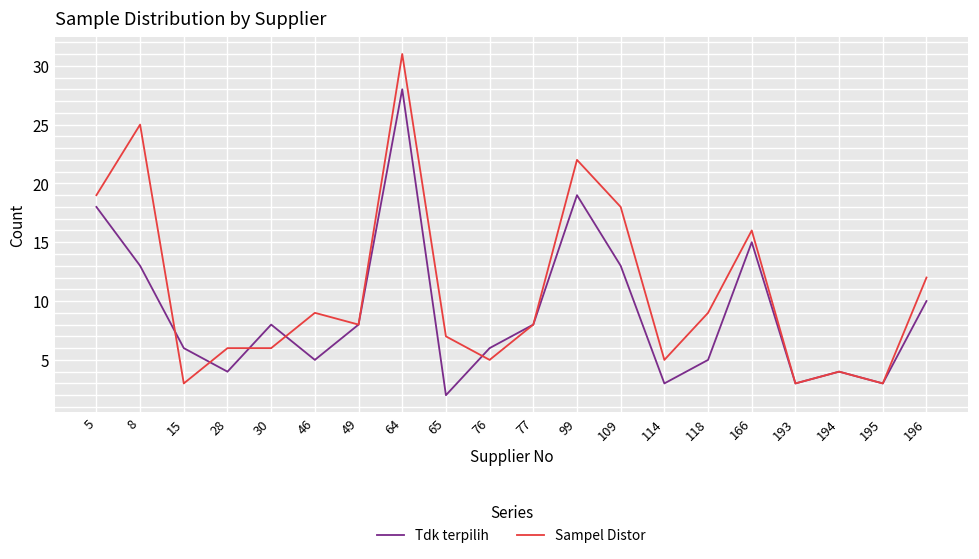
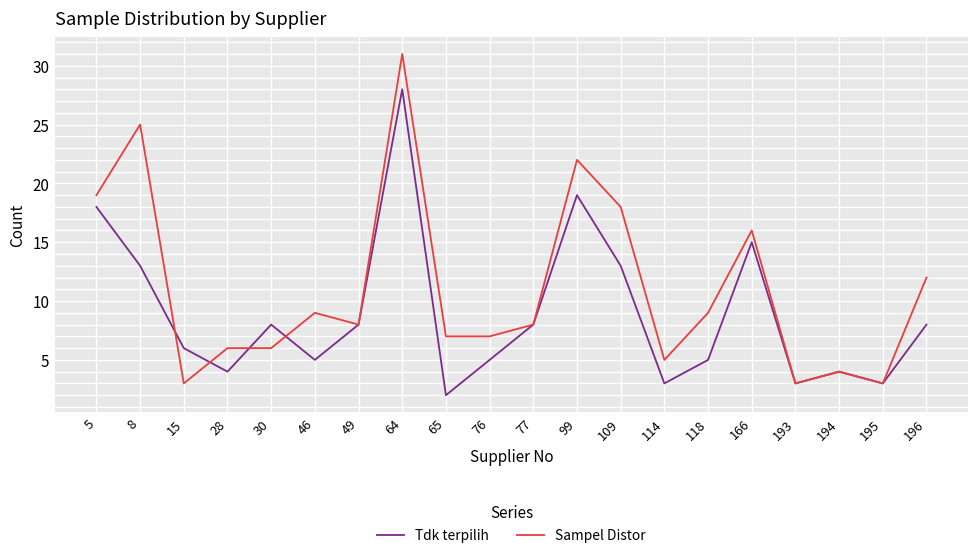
Tdk terpilih, 76: 6 -> 5
Sampel Distor, 76: 5 -> 7
Tdk terpilih, 196: 10 -> 8
